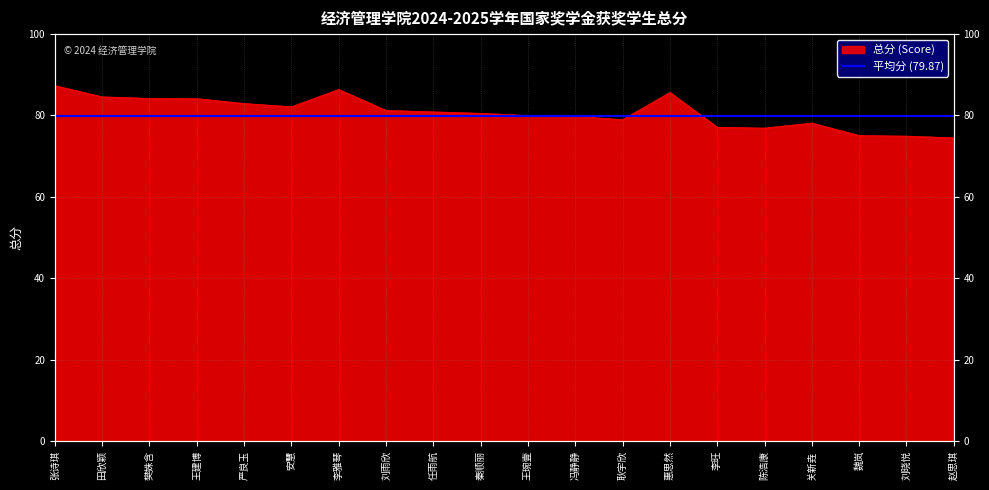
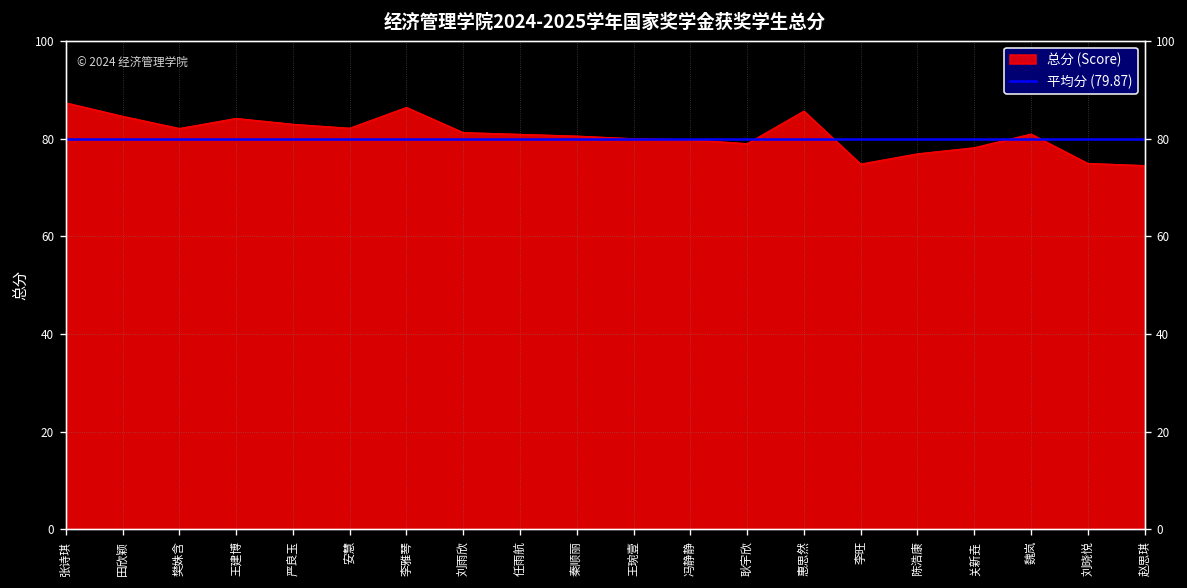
总分 (Score), 樊姝含: 84 -> 82
总分 (Score), 李旺: 77 -> 75
总分 (Score), 魏岚: 75 -> 81
